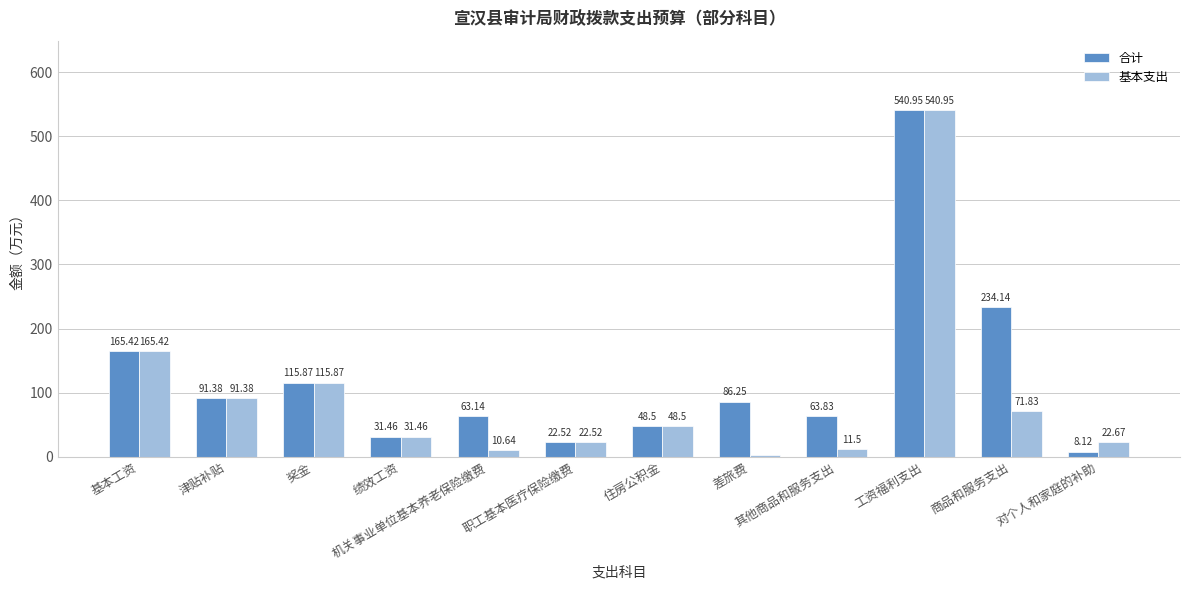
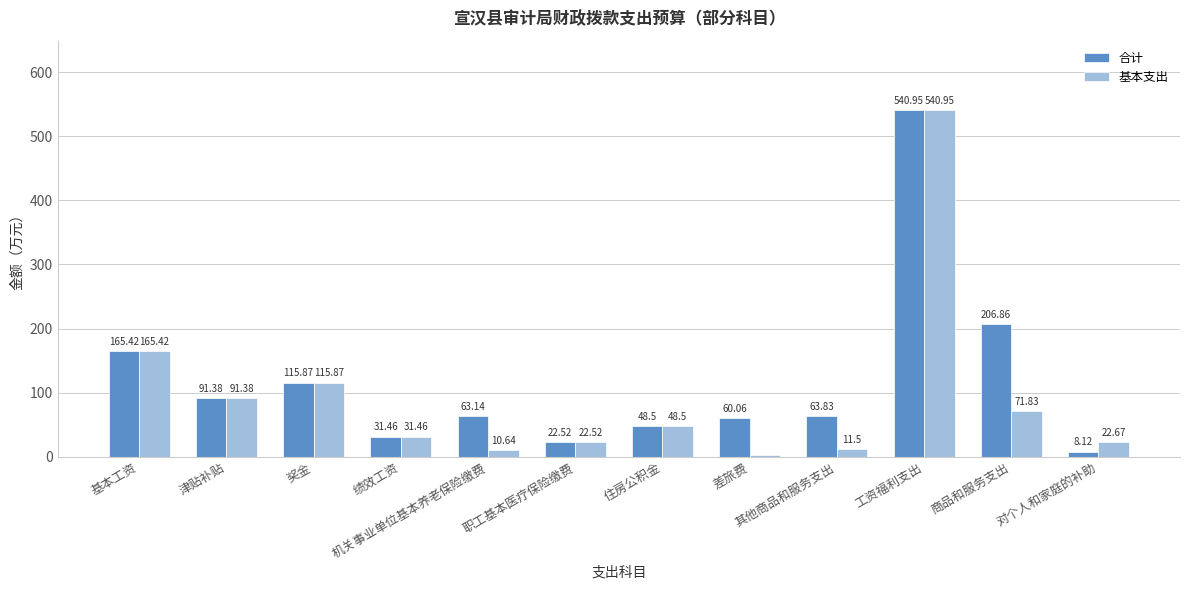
合计, 差旅费: 86.25 -> 60.06
合计, 商品和服务支出: 234.14 -> 206.86
